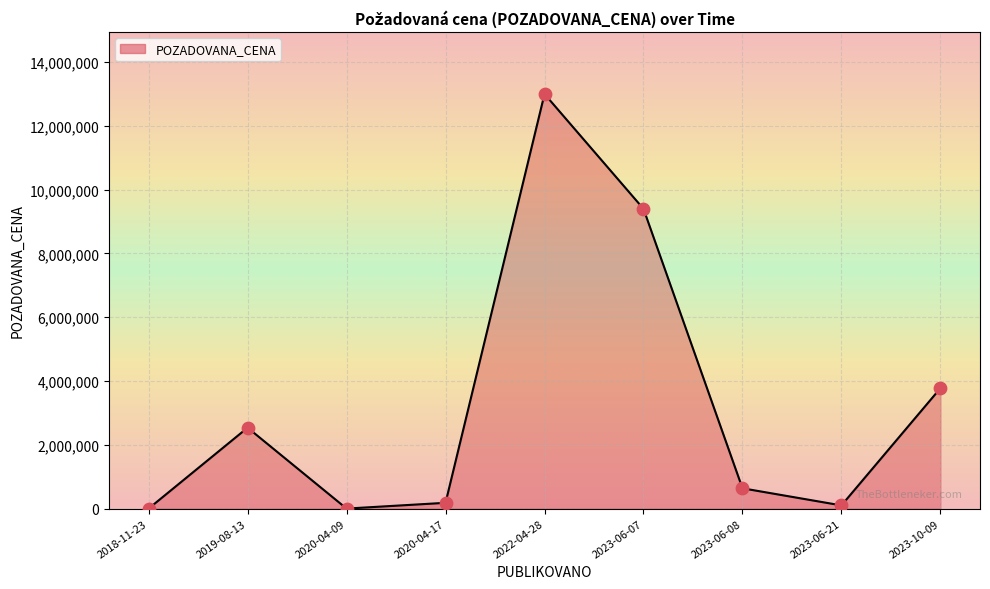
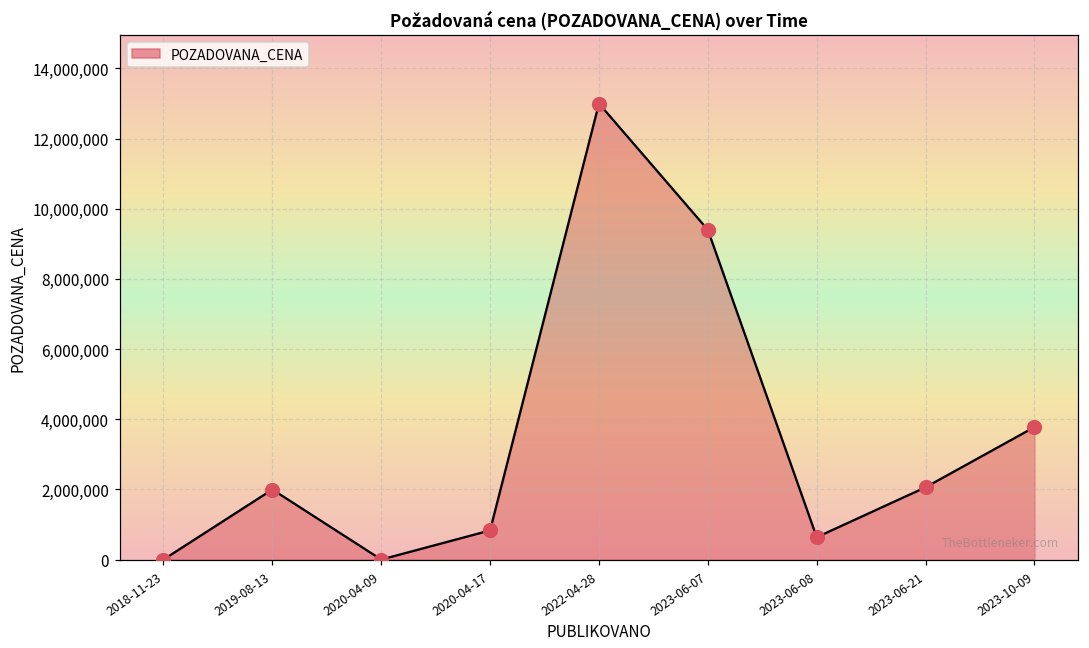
2019-08-13: 2,500,000 -> 2,000,000
2020-04-17: 200,000 -> 800,000
2023-06-21: 100,000 -> 2,100,000
